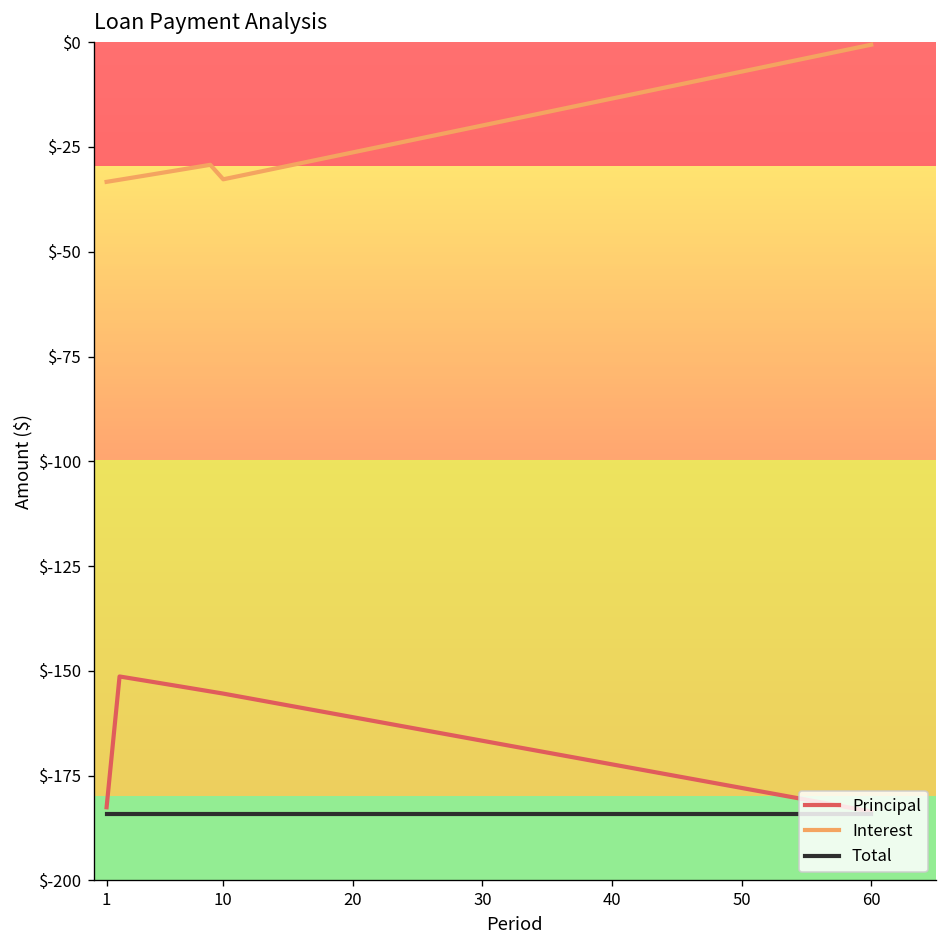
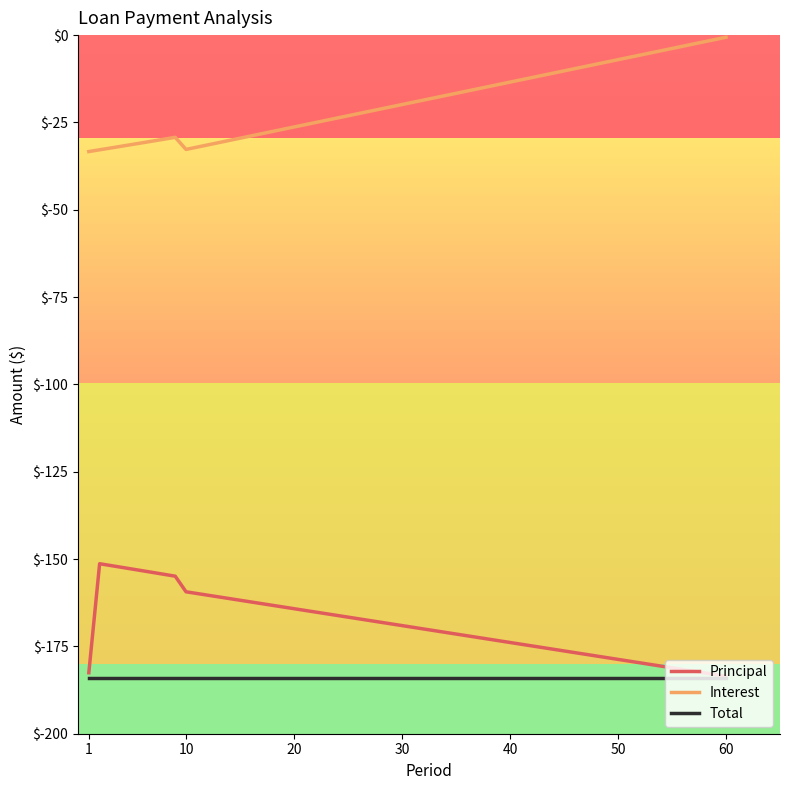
Principal, 10: $-155 -> $-159
